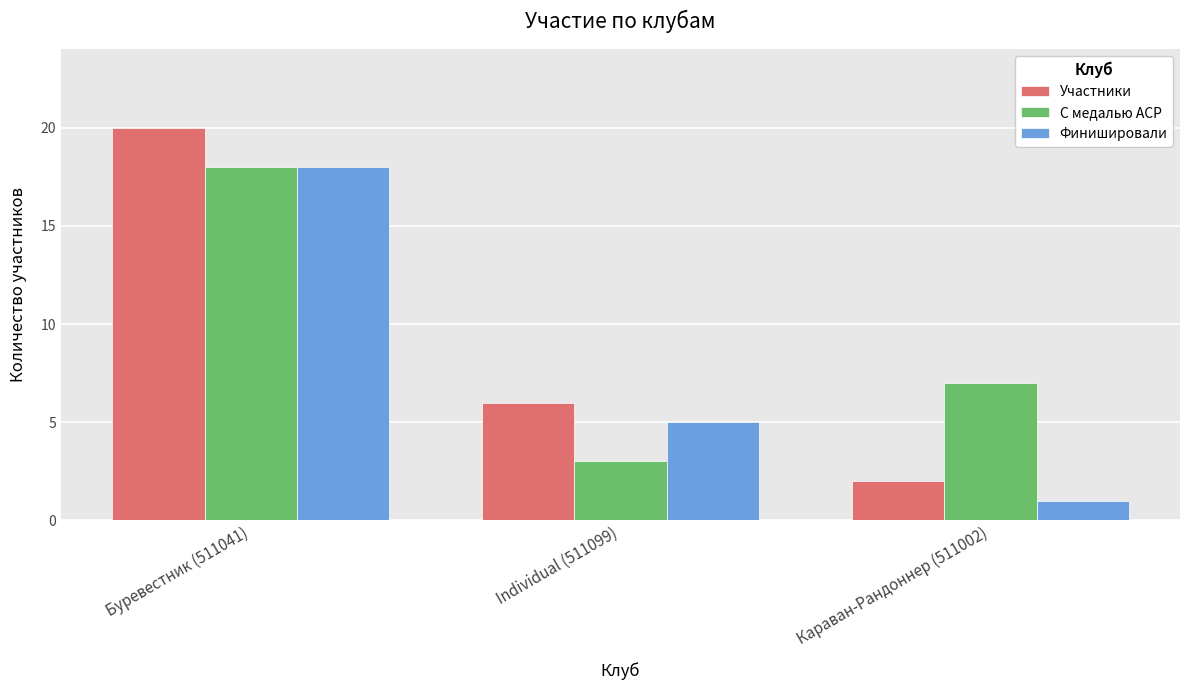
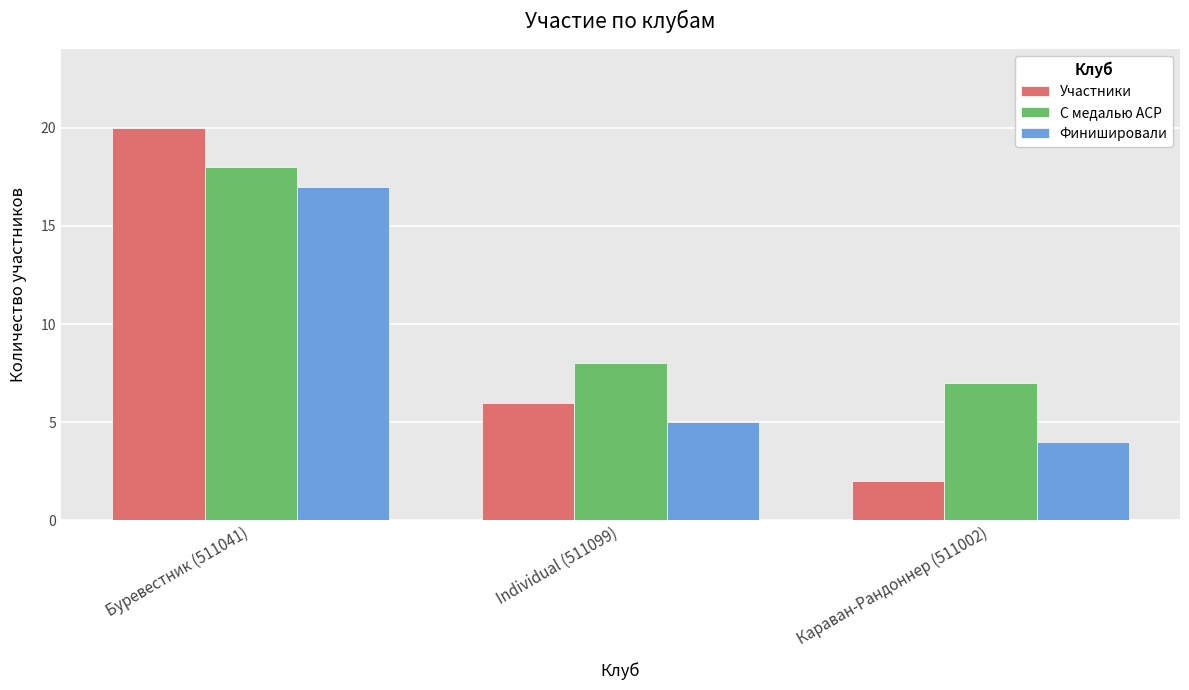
Финишировали, Буревестник (511041): 18 -> 17
С медалью ACP, Individual (511099): 3 -> 8
Финишировали, Караван-Рандоннер (511002): 1 -> 4
